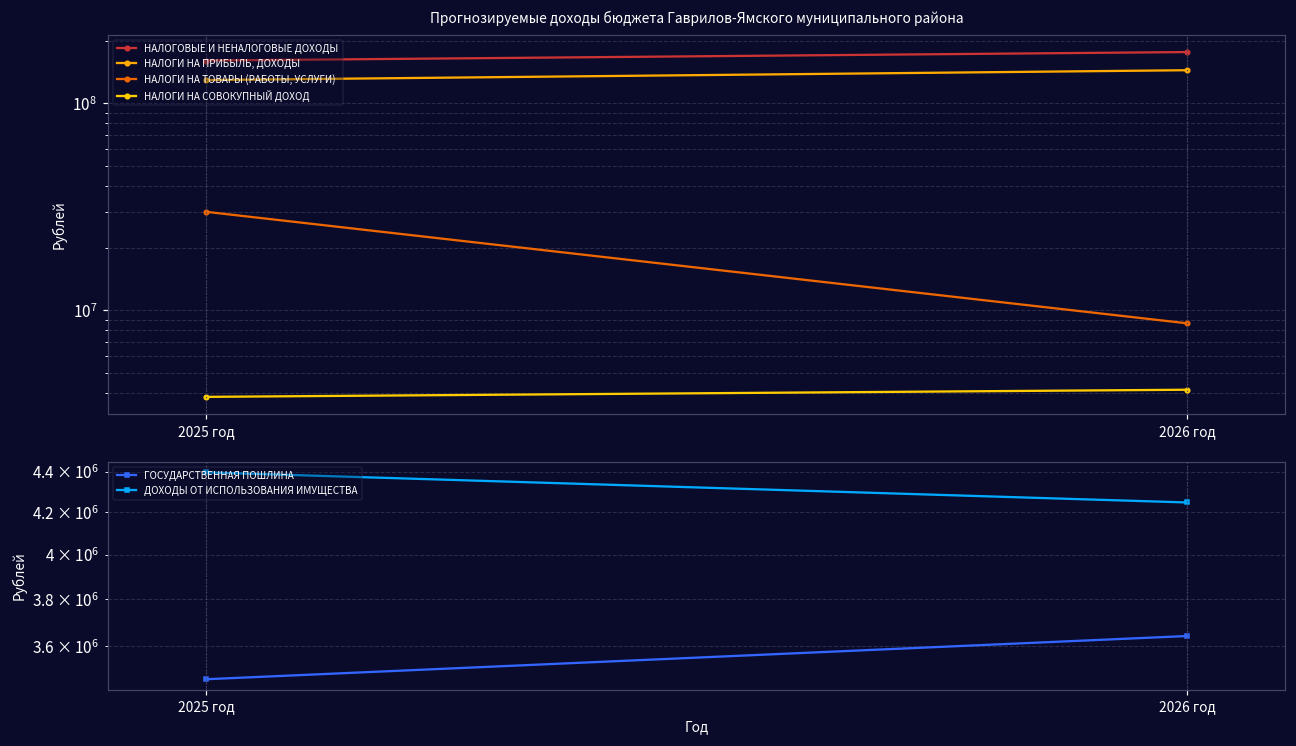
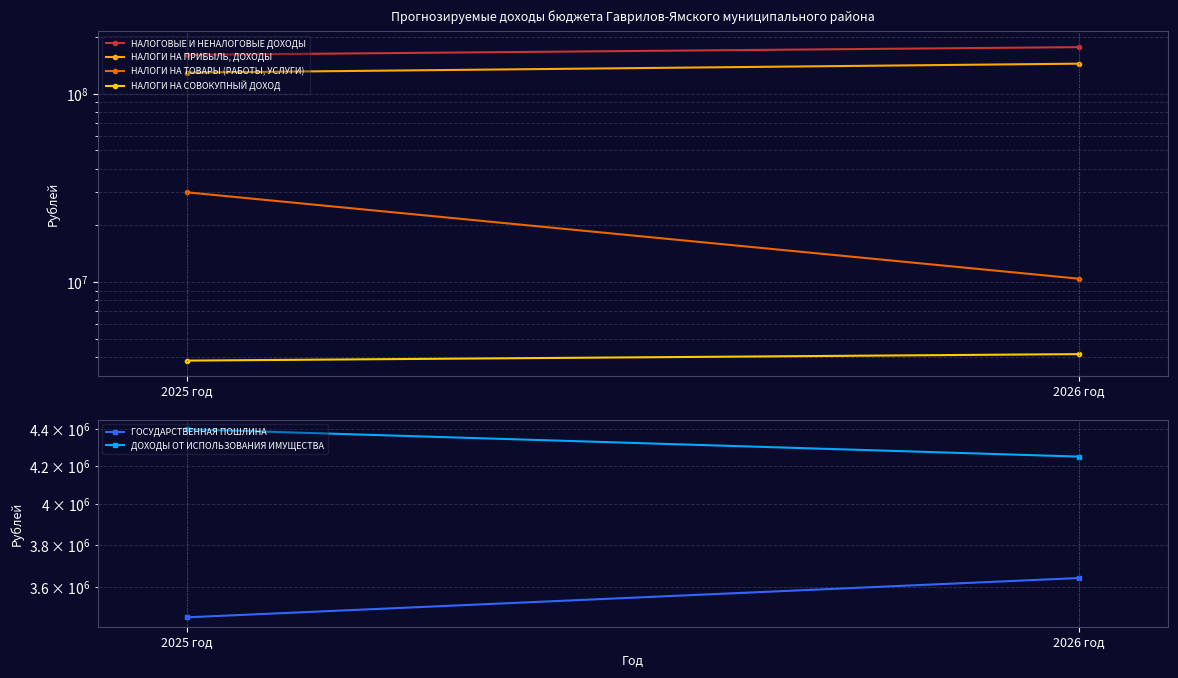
Прогнозируемые доходы бюджета Гаврилов-Ямского муниципального района, НАЛОГИ НА ТОВАРЫ (РАБОТЫ, УСЛУГИ), 2026 год: 9000000 -> 10000000
